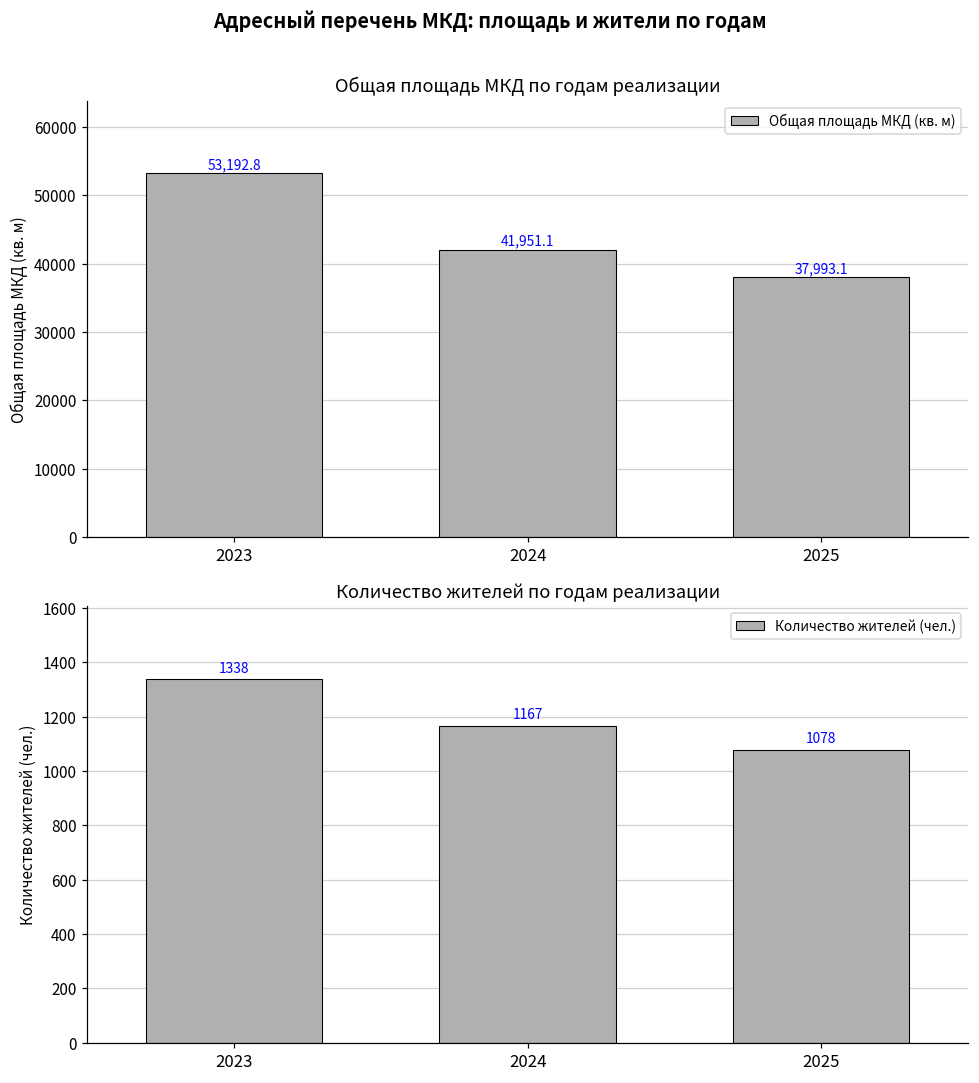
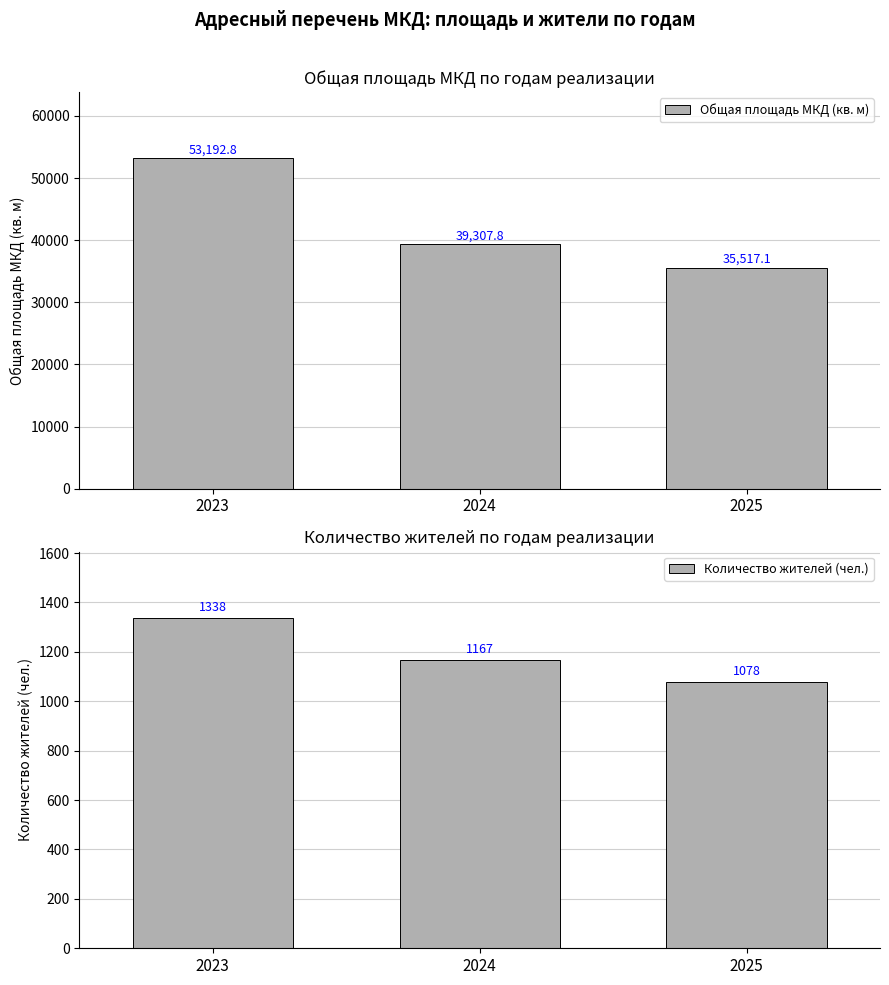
Общая площадь МКД по годам реализации, 2024: 41,951.1 -> 39,307.8
Общая площадь МКД по годам реализации, 2025: 37,993.1 -> 35,517.1
